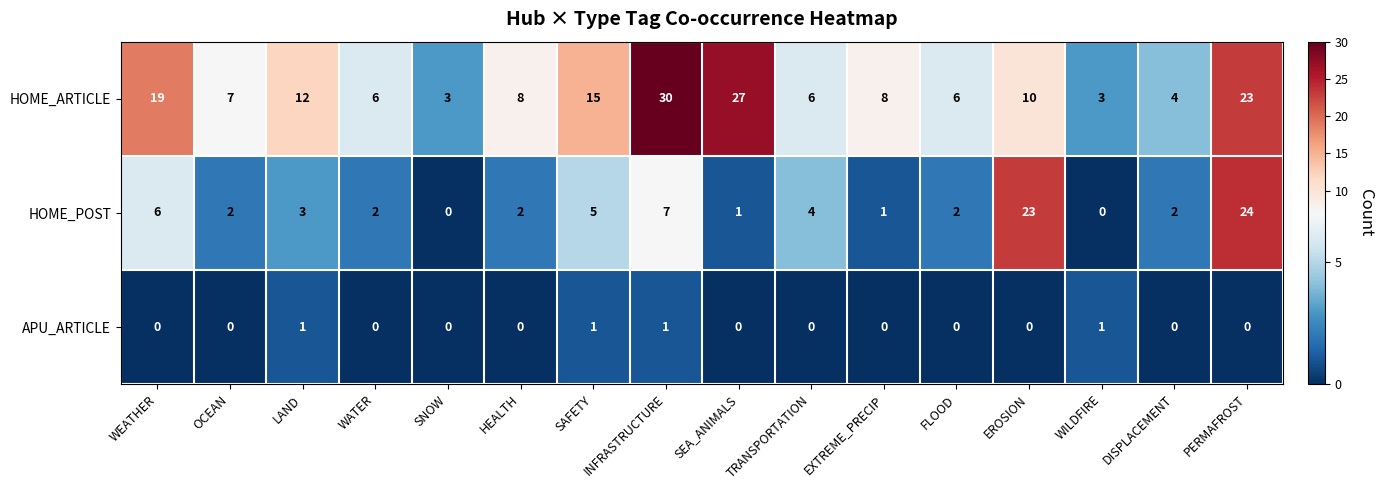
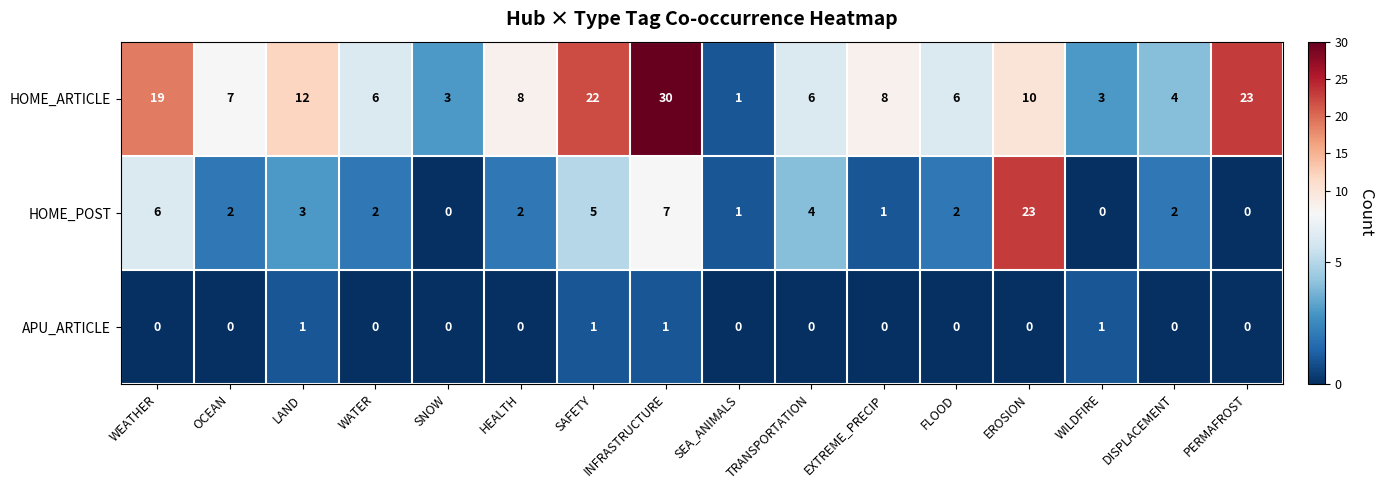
HOME_ARTICLE, SAFETY: 15 -> 22
HOME_ARTICLE, SEA_ANIMALS: 27 -> 1
HOME_POST, PERMAFROST: 24 -> 0
